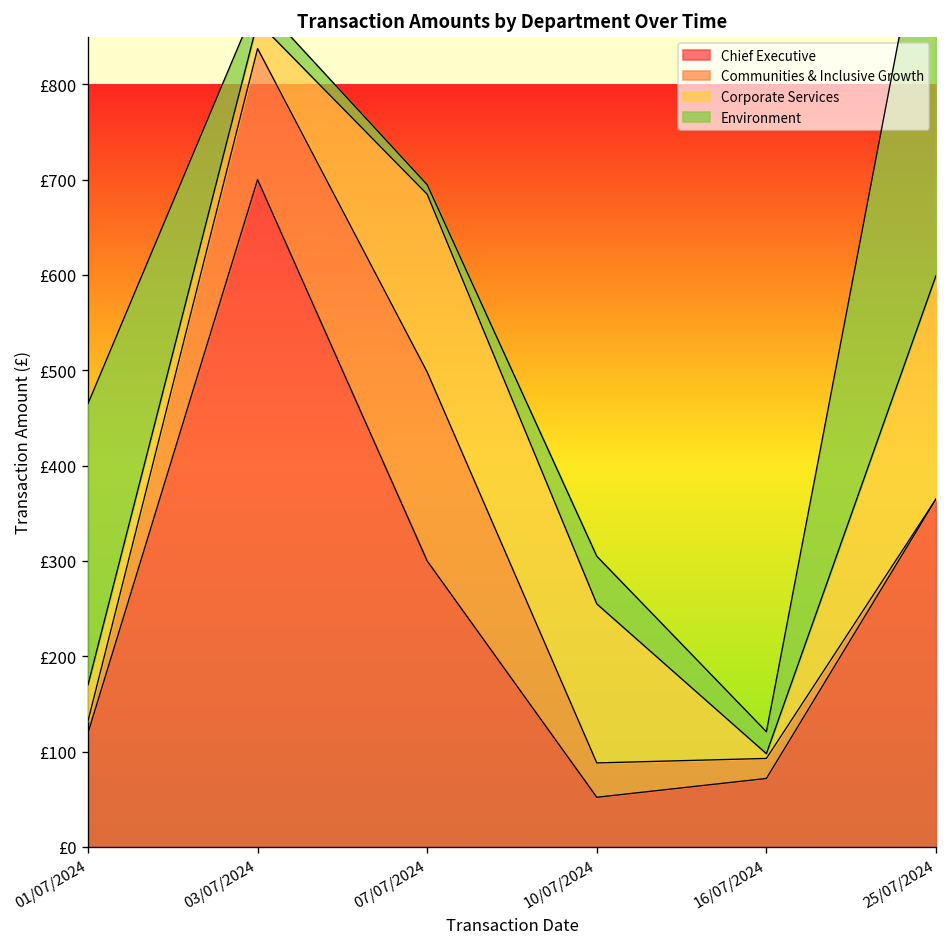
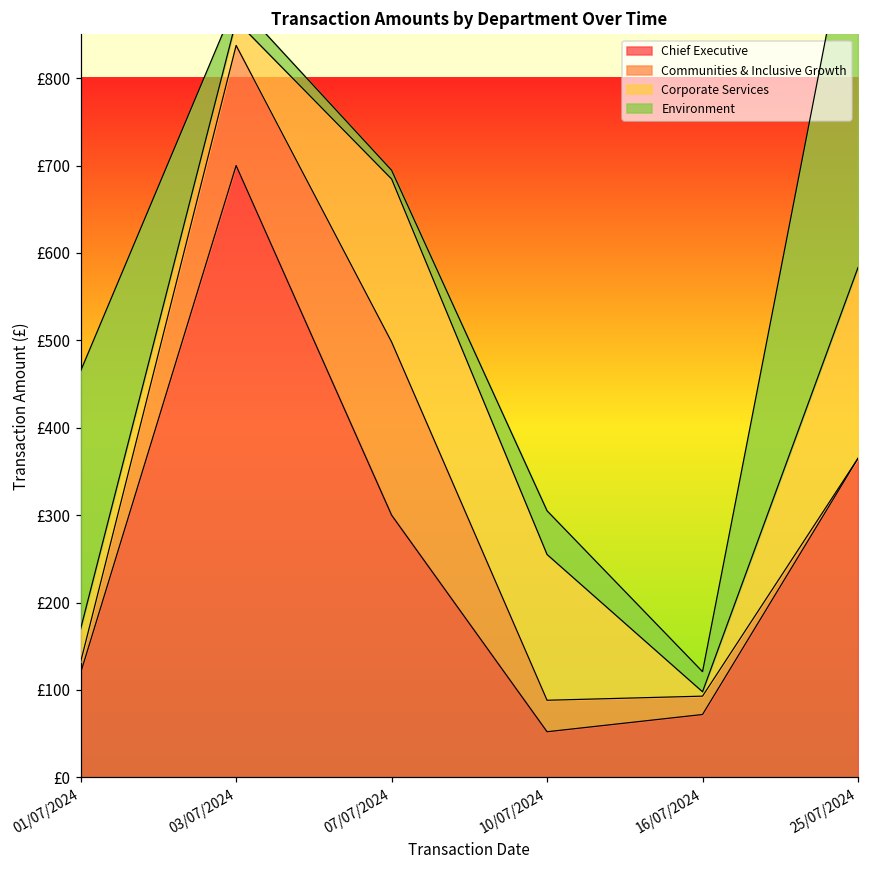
Corporate Services, 25/07/2024: £230 -> £220
